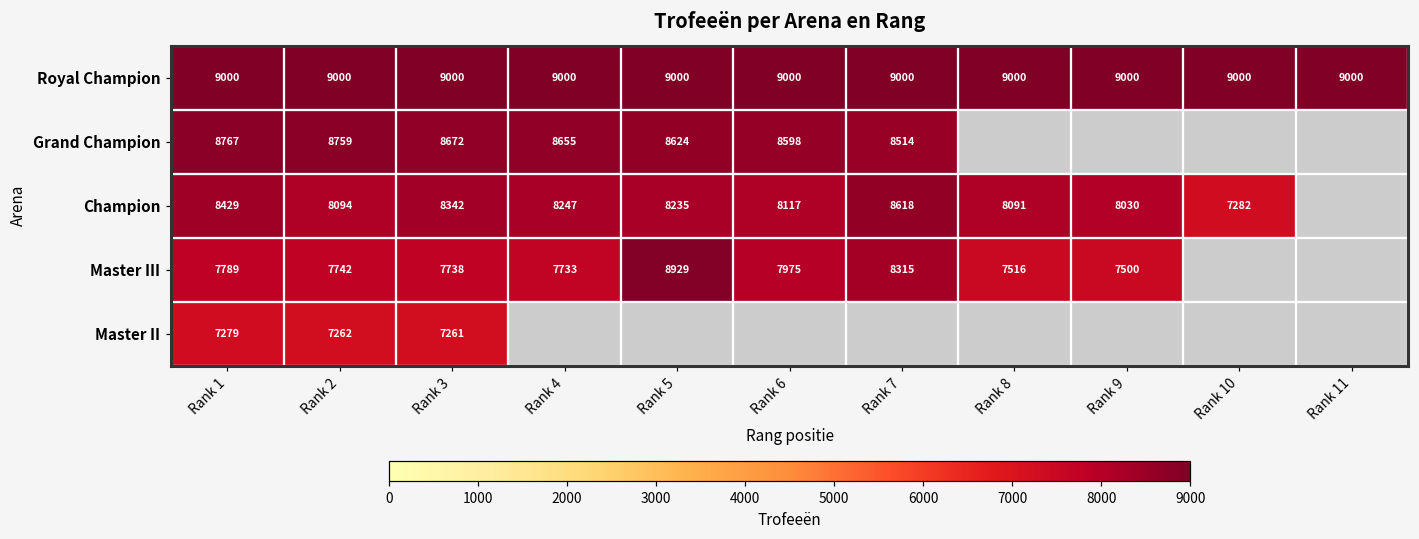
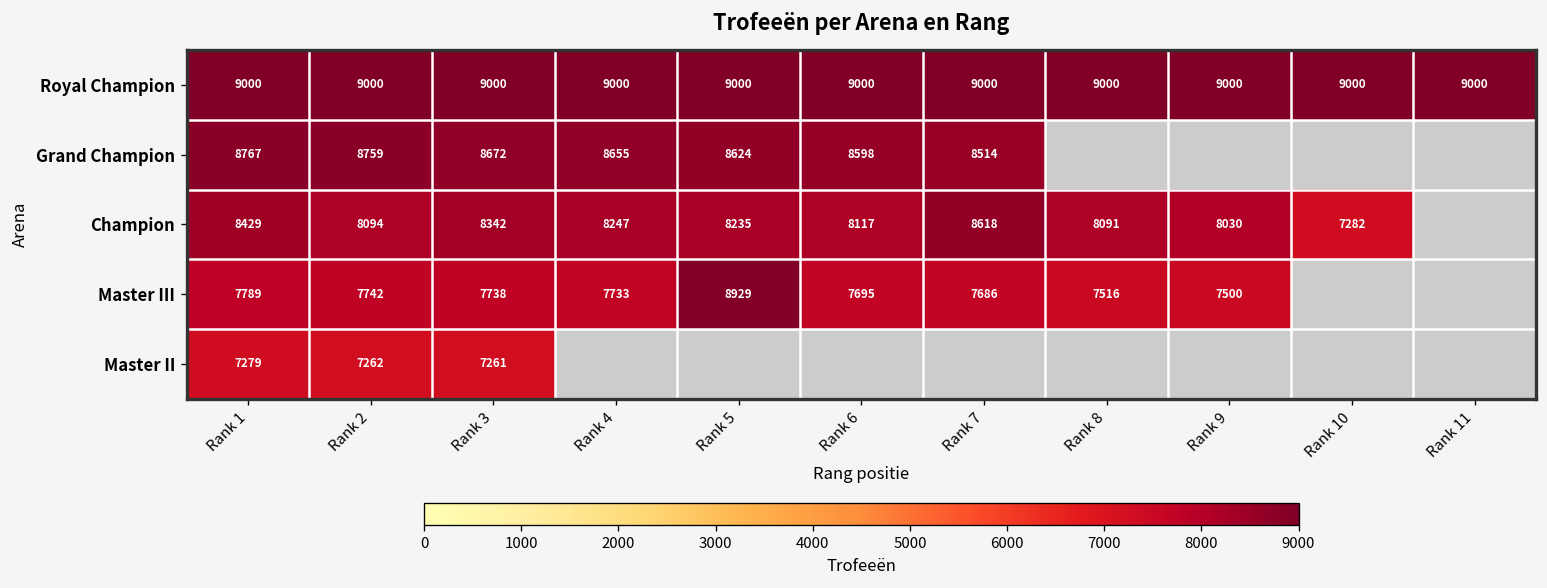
Master III, Rank 6: 7975 -> 7695
Master III, Rank 7: 8315 -> 7686
